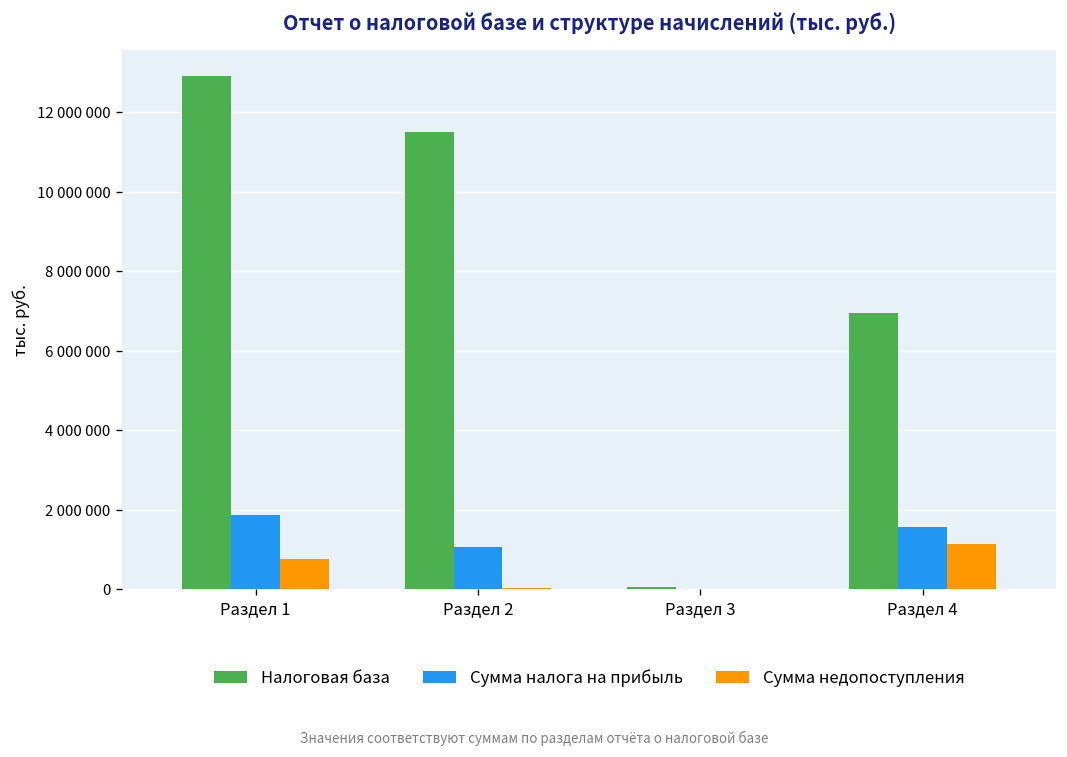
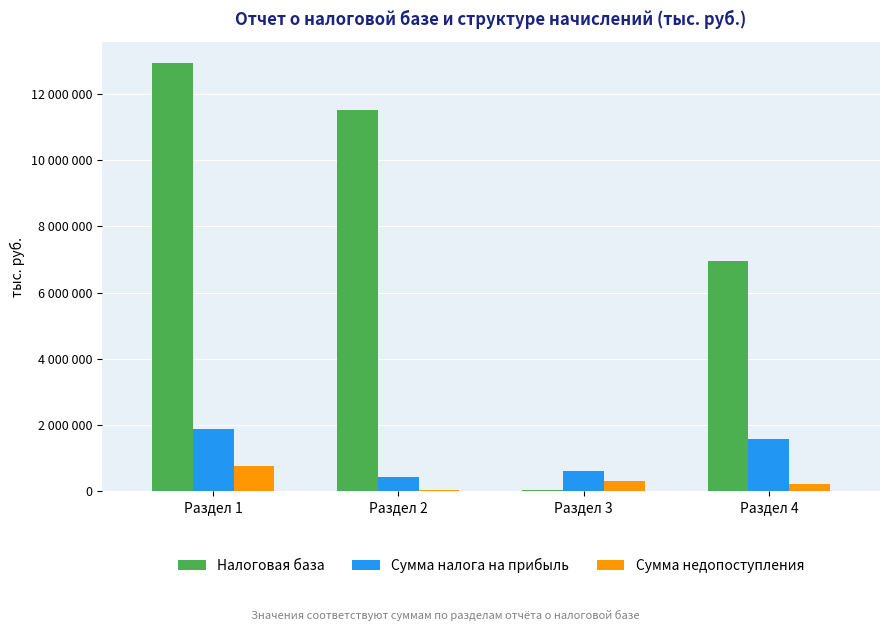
Сумма налога на прибыль, Раздел 2: 1100000 -> 400000
Сумма налога на прибыль, Раздел 3: 0 -> 600000
Сумма недопоступления, Раздел 3: 0 -> 300000
Сумма недопоступления, Раздел 4: 1100000 -> 200000
